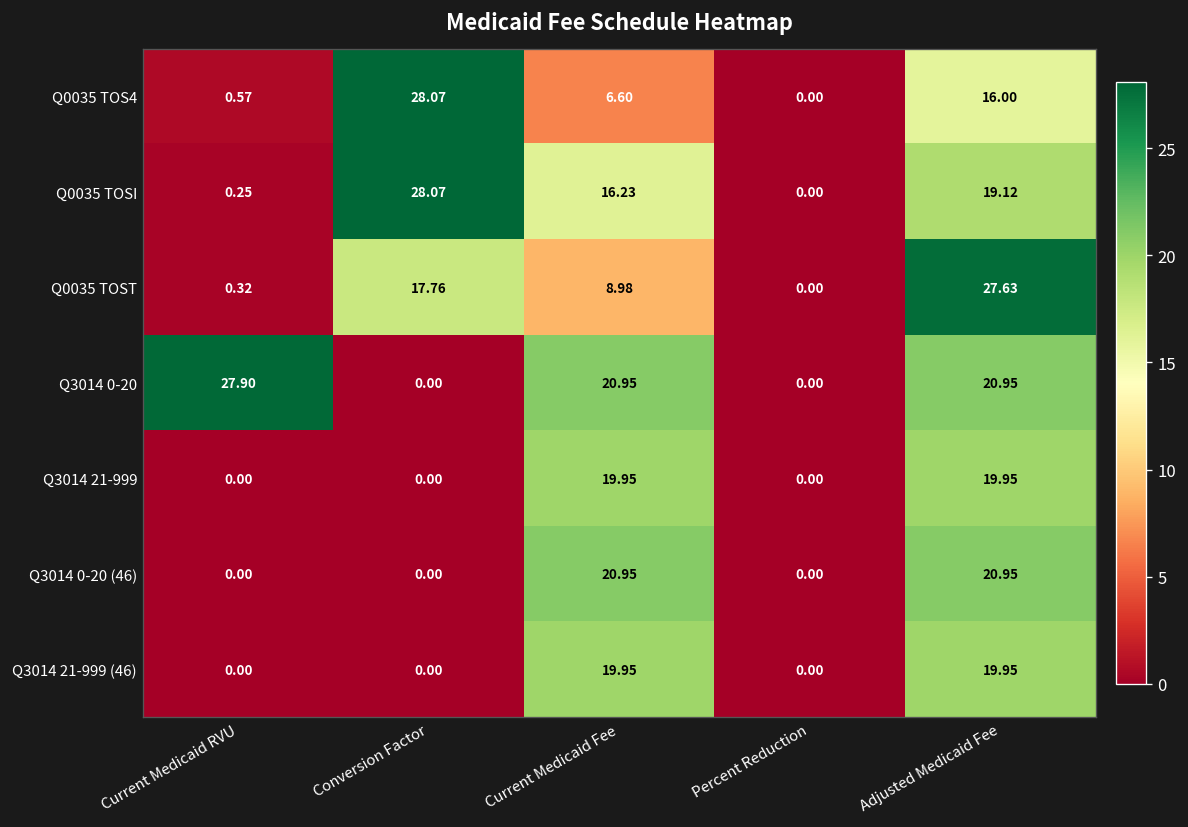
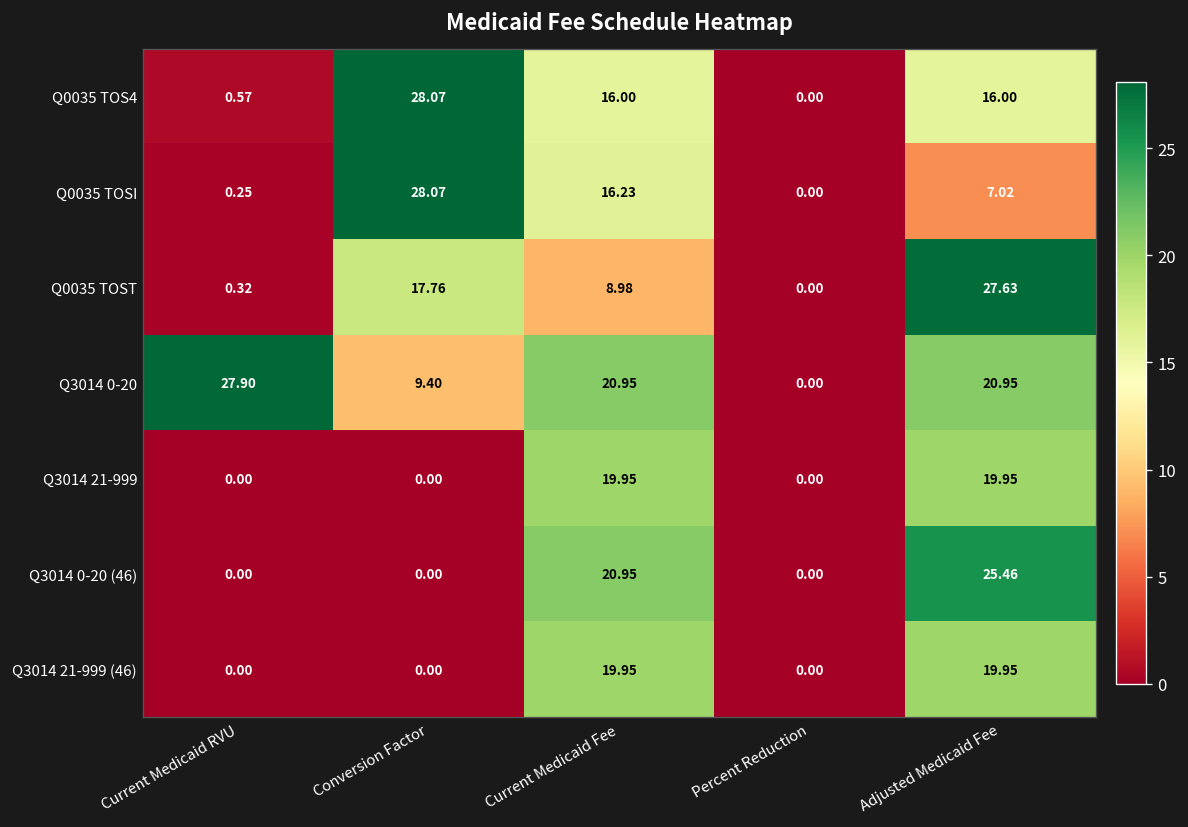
Q0035 TOS4, Current Medicaid Fee: 6.60 -> 16.00
Q0035 TOSI, Adjusted Medicaid Fee: 19.12 -> 7.02
Q3014 0-20, Conversion Factor: 0.00 -> 9.40
Q3014 0-20 (46), Adjusted Medicaid Fee: 20.95 -> 25.46
